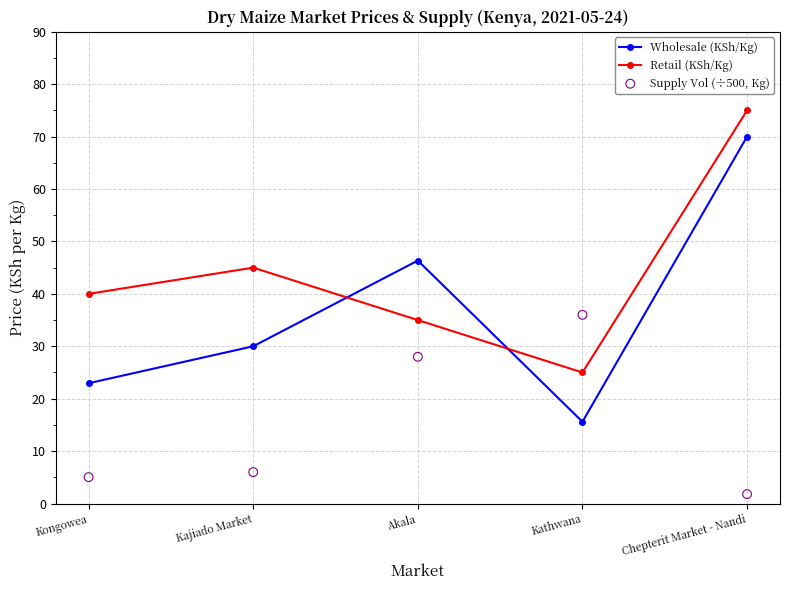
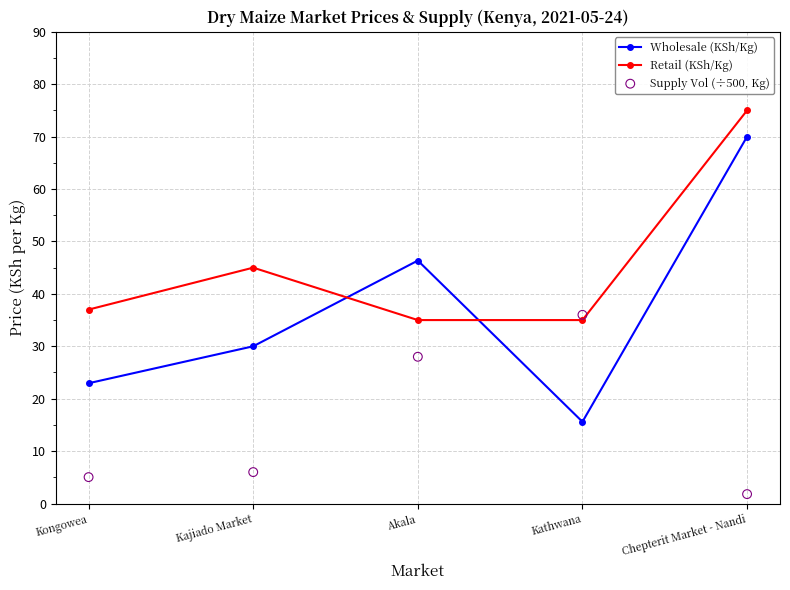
Retail (KSh/Kg), Kongowea: 40 -> 37
Retail (KSh/Kg), Kathwana: 25 -> 35
